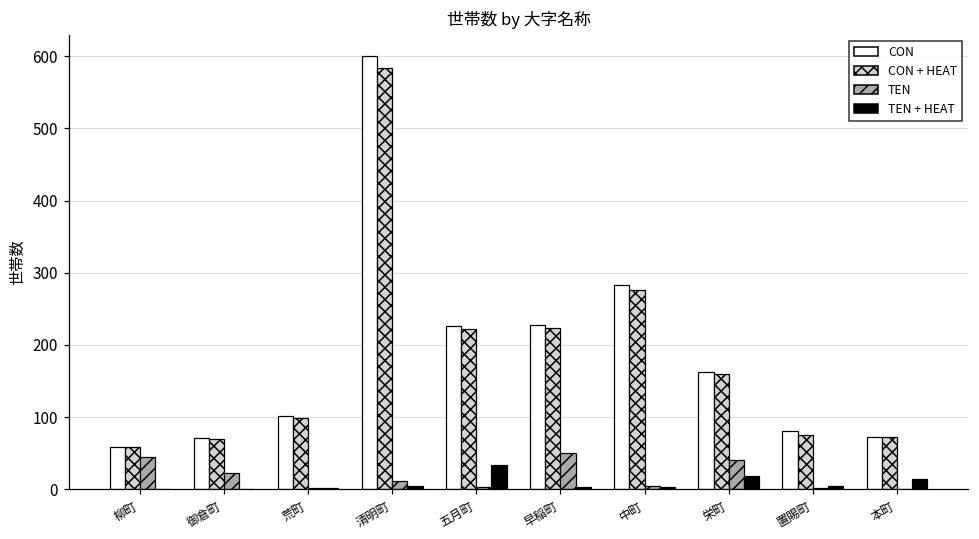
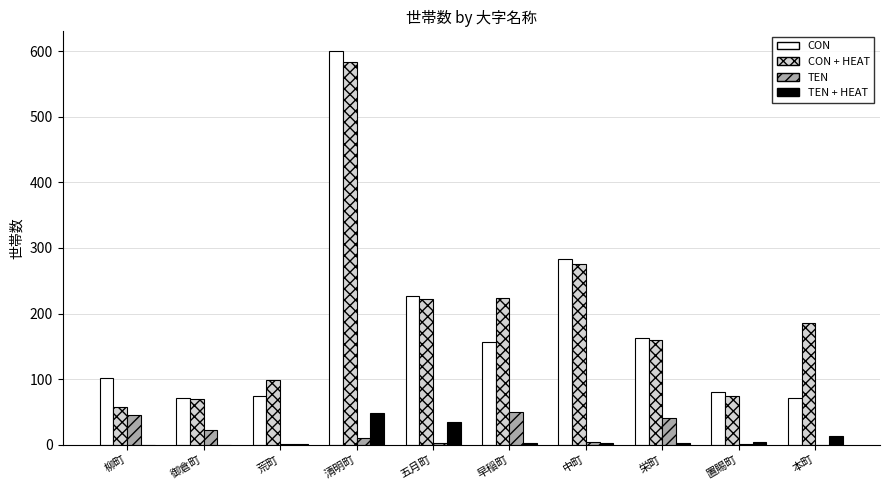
CON, 柳町: 60 -> 100
CON, 荒町: 100 -> 80
TEN + HEAT, 清明町: 10 -> 50
CON, 早稲町: 230 -> 160
TEN + HEAT, 栄町: 20 -> 0
CON + HEAT, 本町: 70 -> 190
